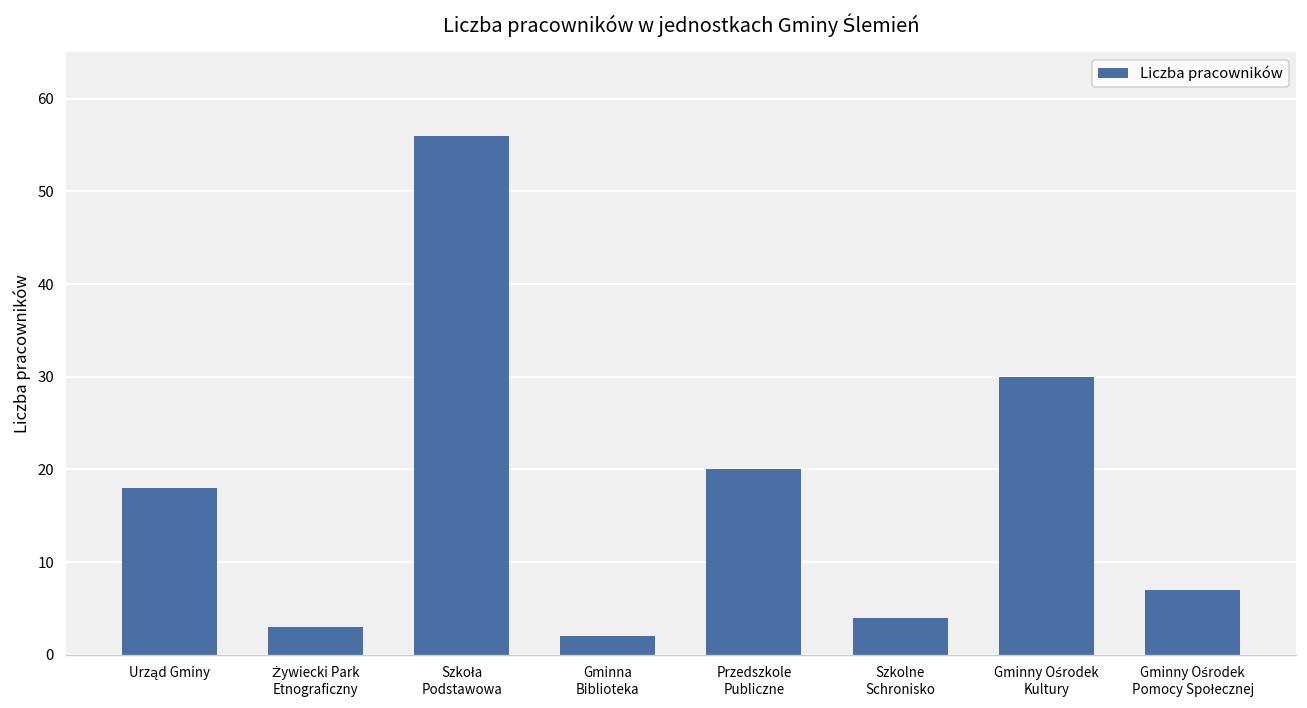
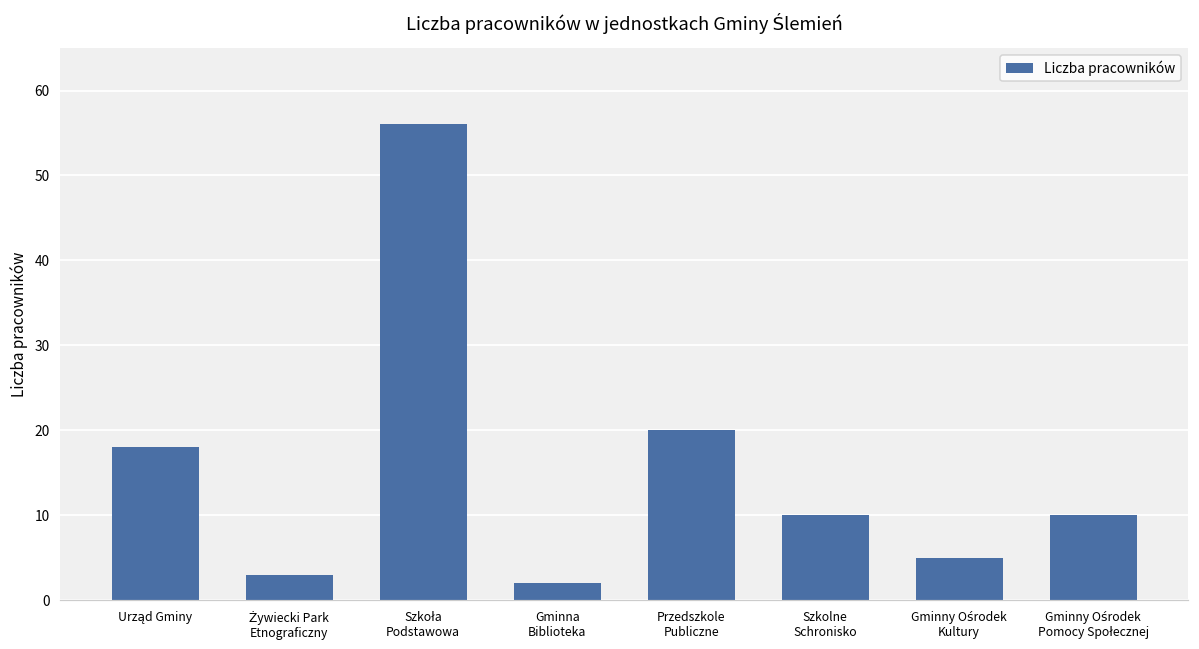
Szkolne Schronisko: 4 -> 10
Gminny Ośrodek Kultury: 30 -> 5
Gminny Ośrodek Pomocy Społecznej: 7 -> 10
